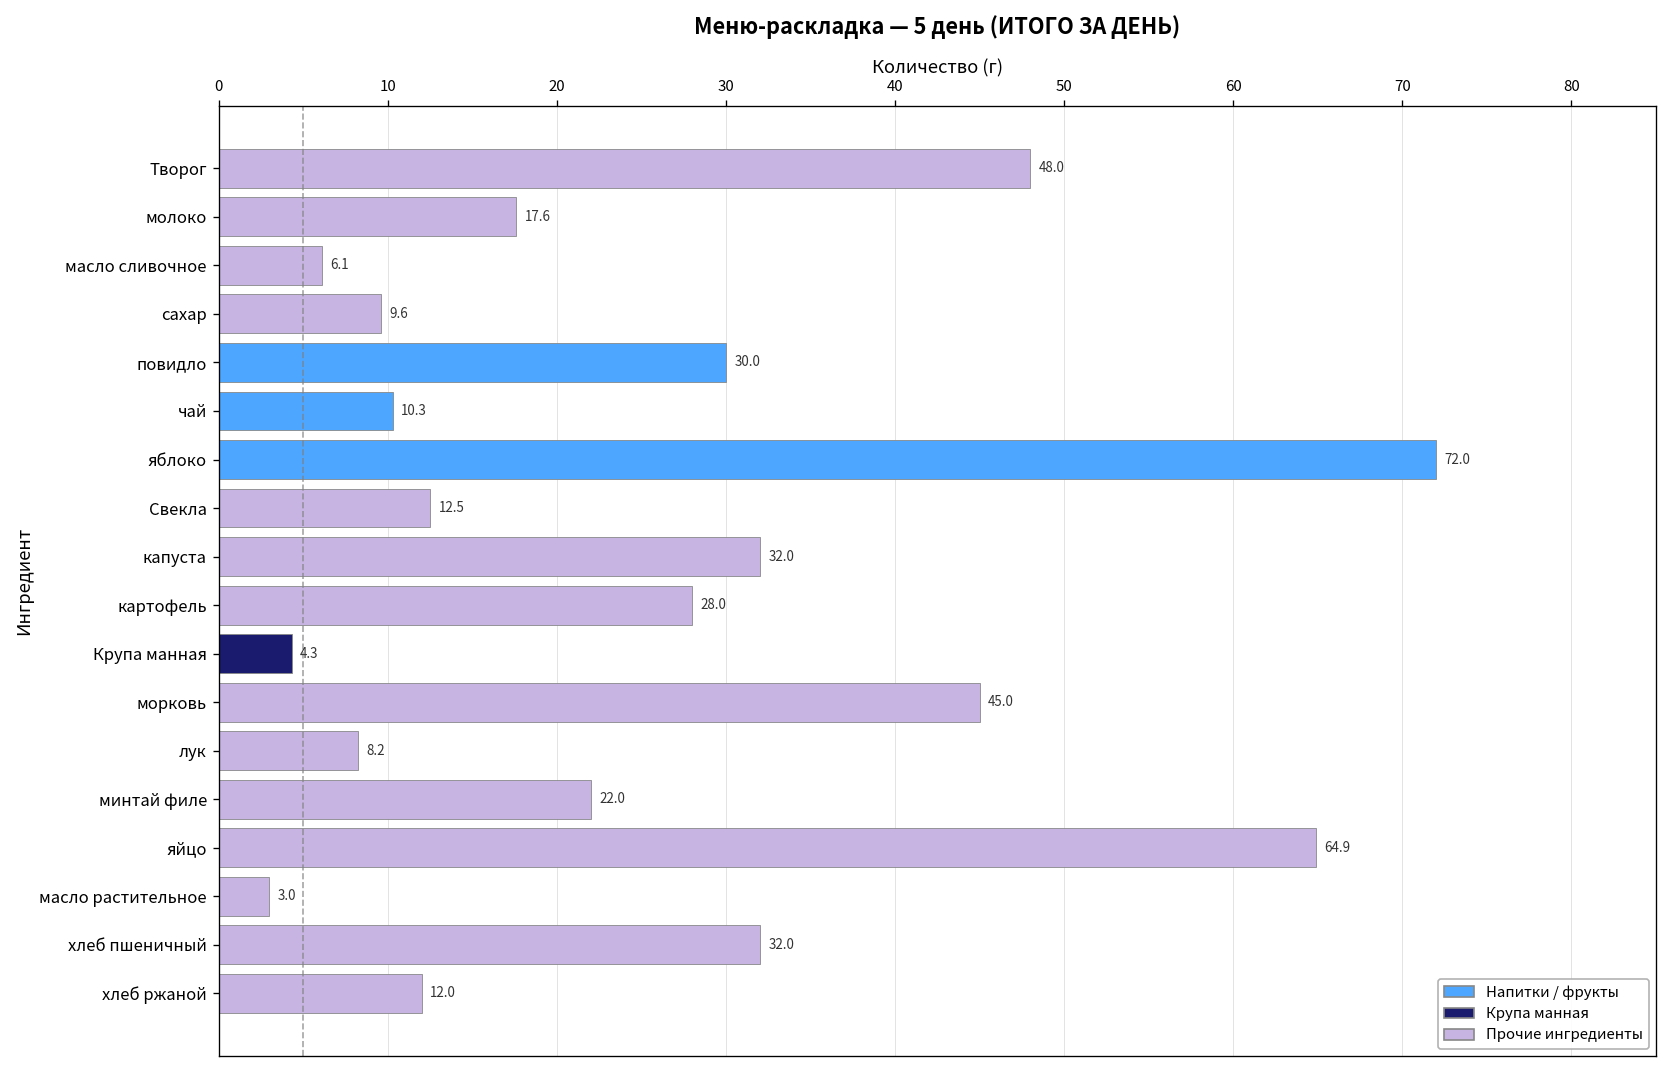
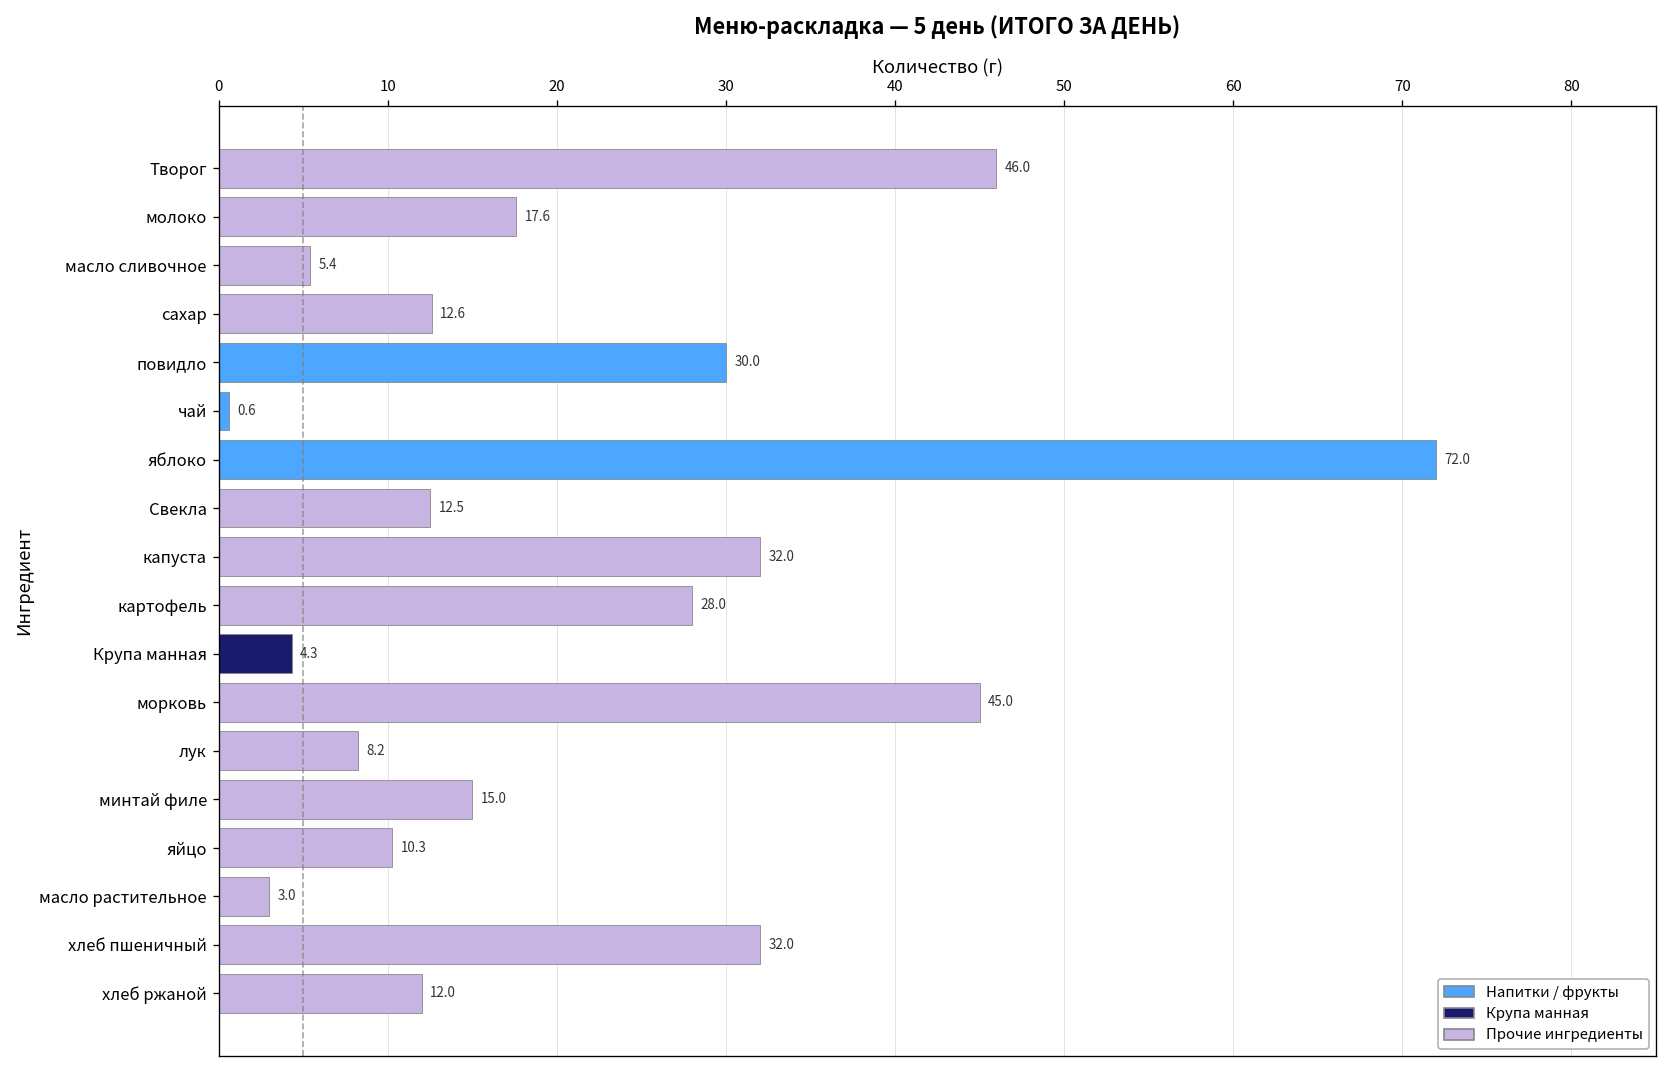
Творог: 48.0 -> 46.0
масло сливочное: 6.1 -> 5.4
сахар: 9.6 -> 12.6
чай: 10.3 -> 0.6
минтай филе: 22.0 -> 15.0
яйцо: 64.9 -> 10.3
